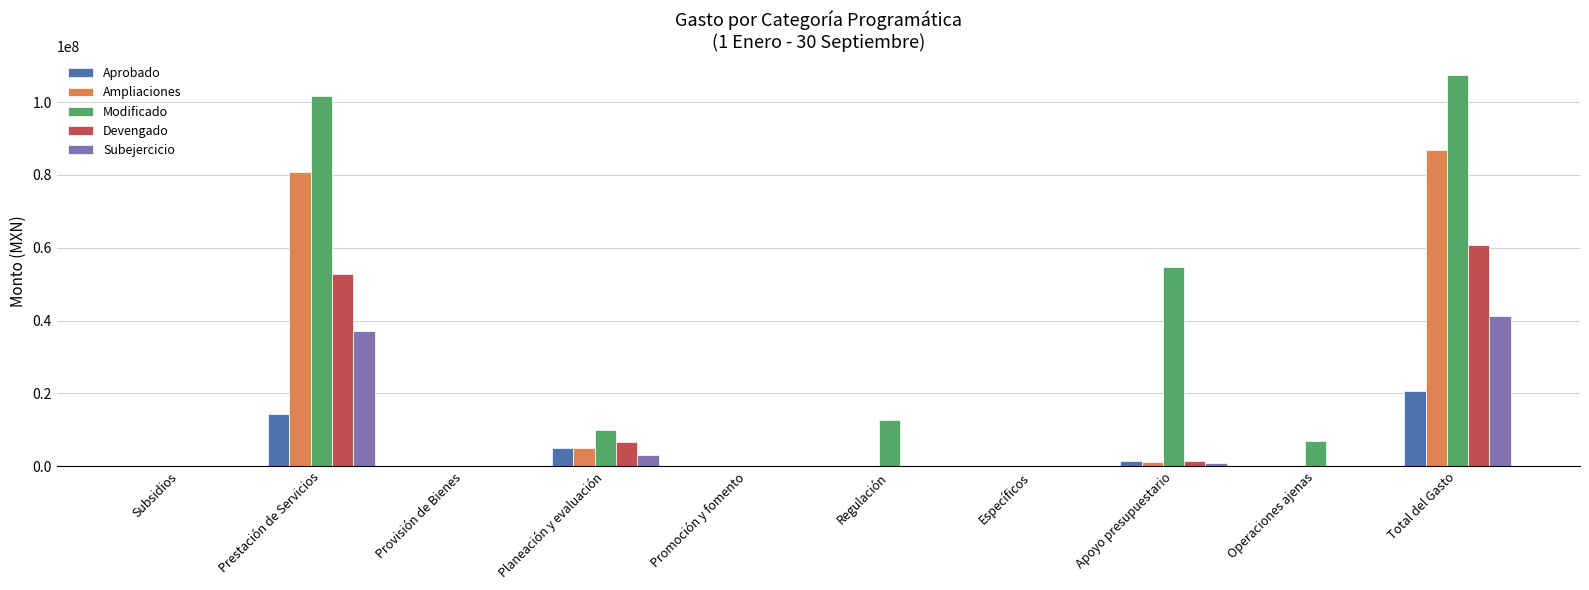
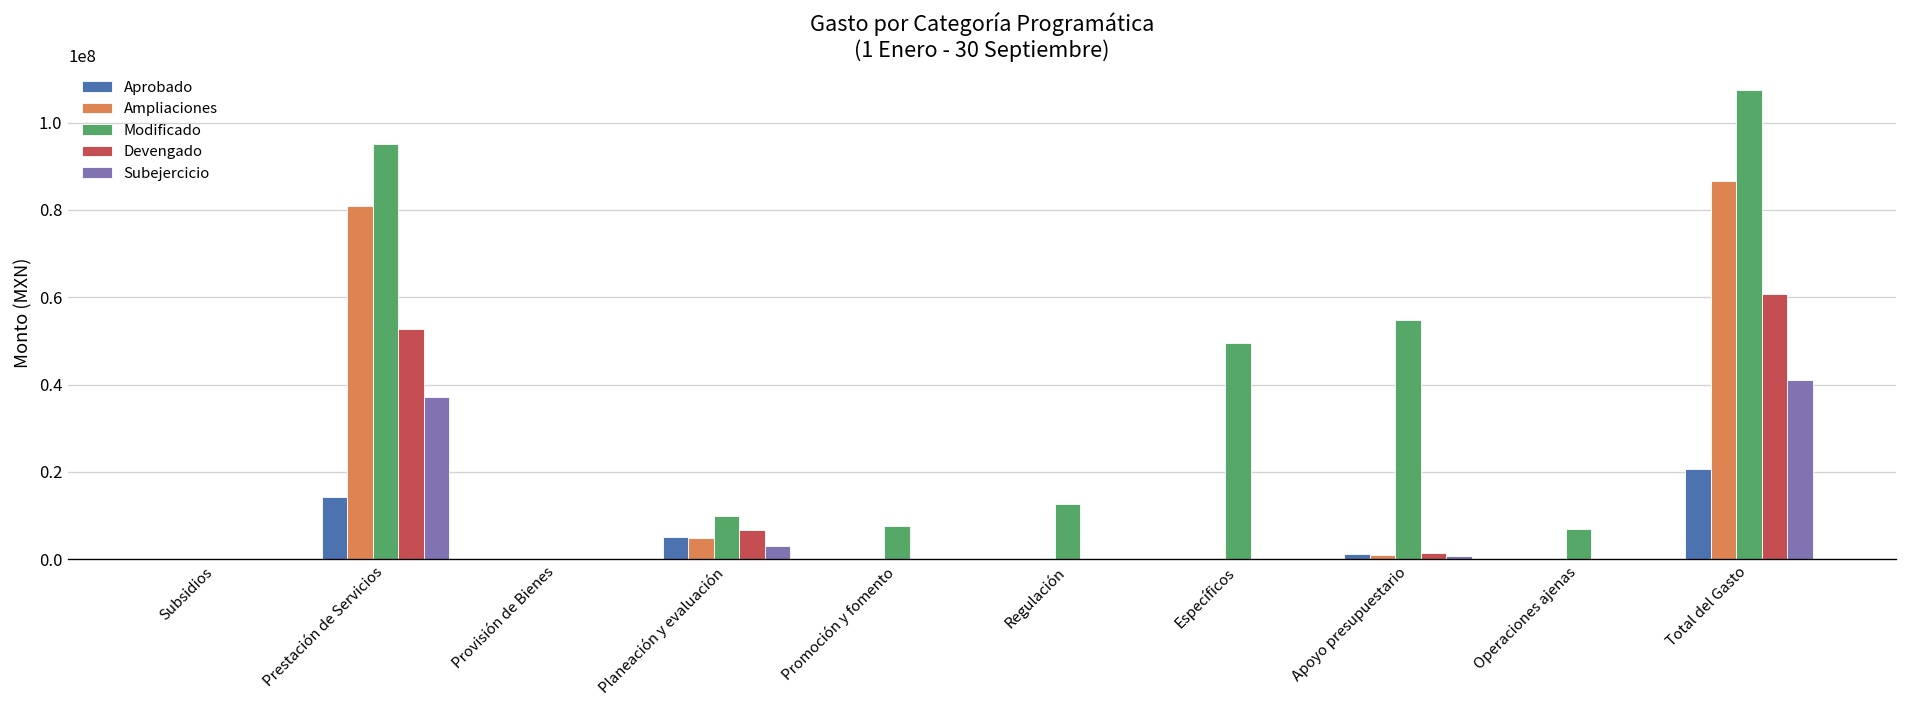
Modificado, Prestación de Servicios: 102000000 -> 95000000
Modificado, Promoción y fomento: 0 -> 8000000
Modificado, Específicos: 0 -> 50000000
